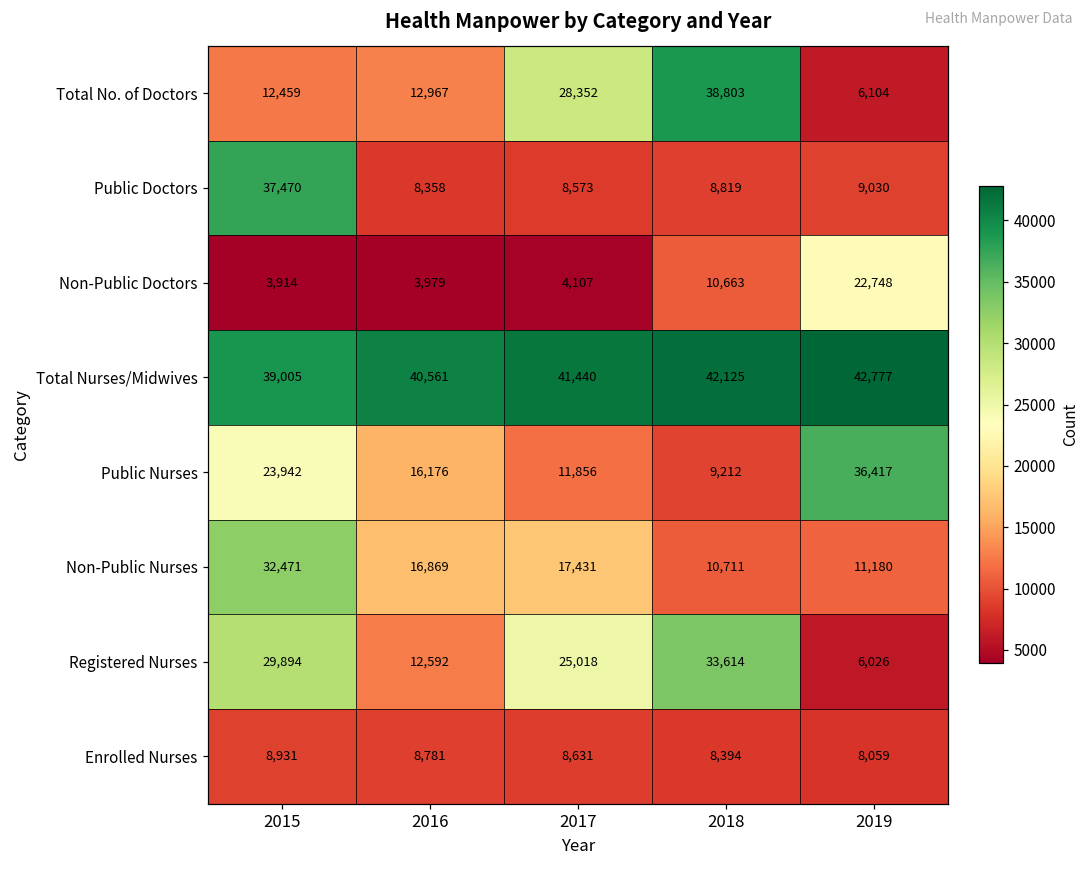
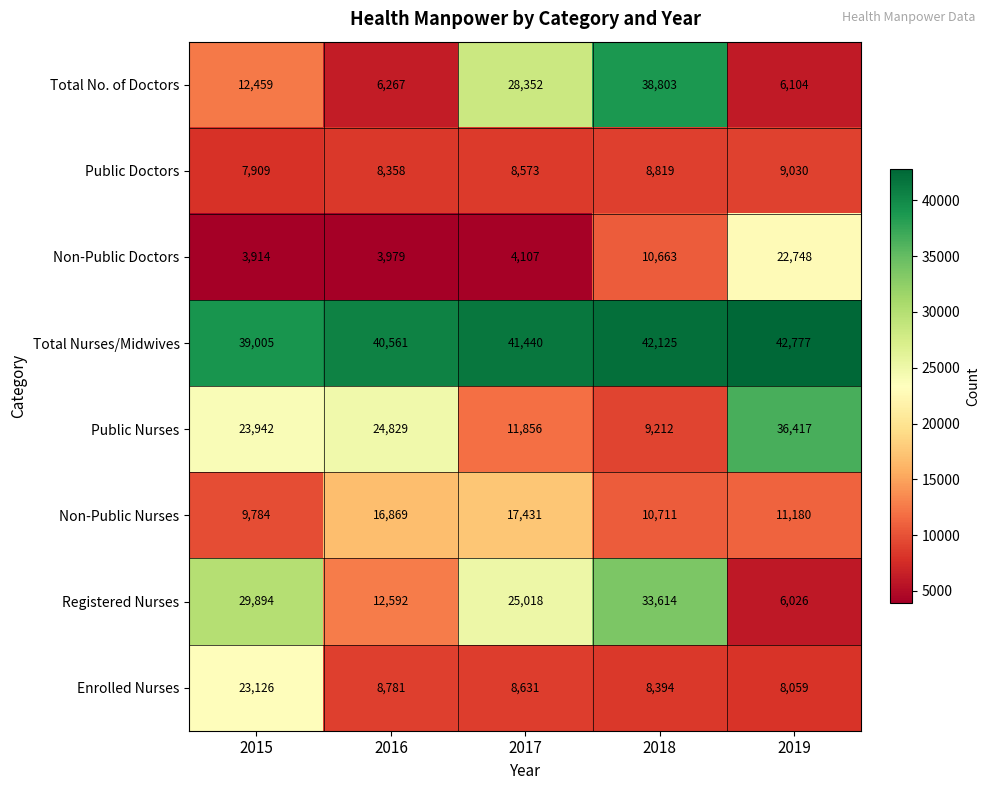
Total No. of Doctors, 2016: 12,967 -> 6,267
Public Doctors, 2015: 37,470 -> 7,909
Public Nurses, 2016: 16,176 -> 24,829
Non-Public Nurses, 2015: 32,471 -> 9,784
Enrolled Nurses, 2015: 8,931 -> 23,126
